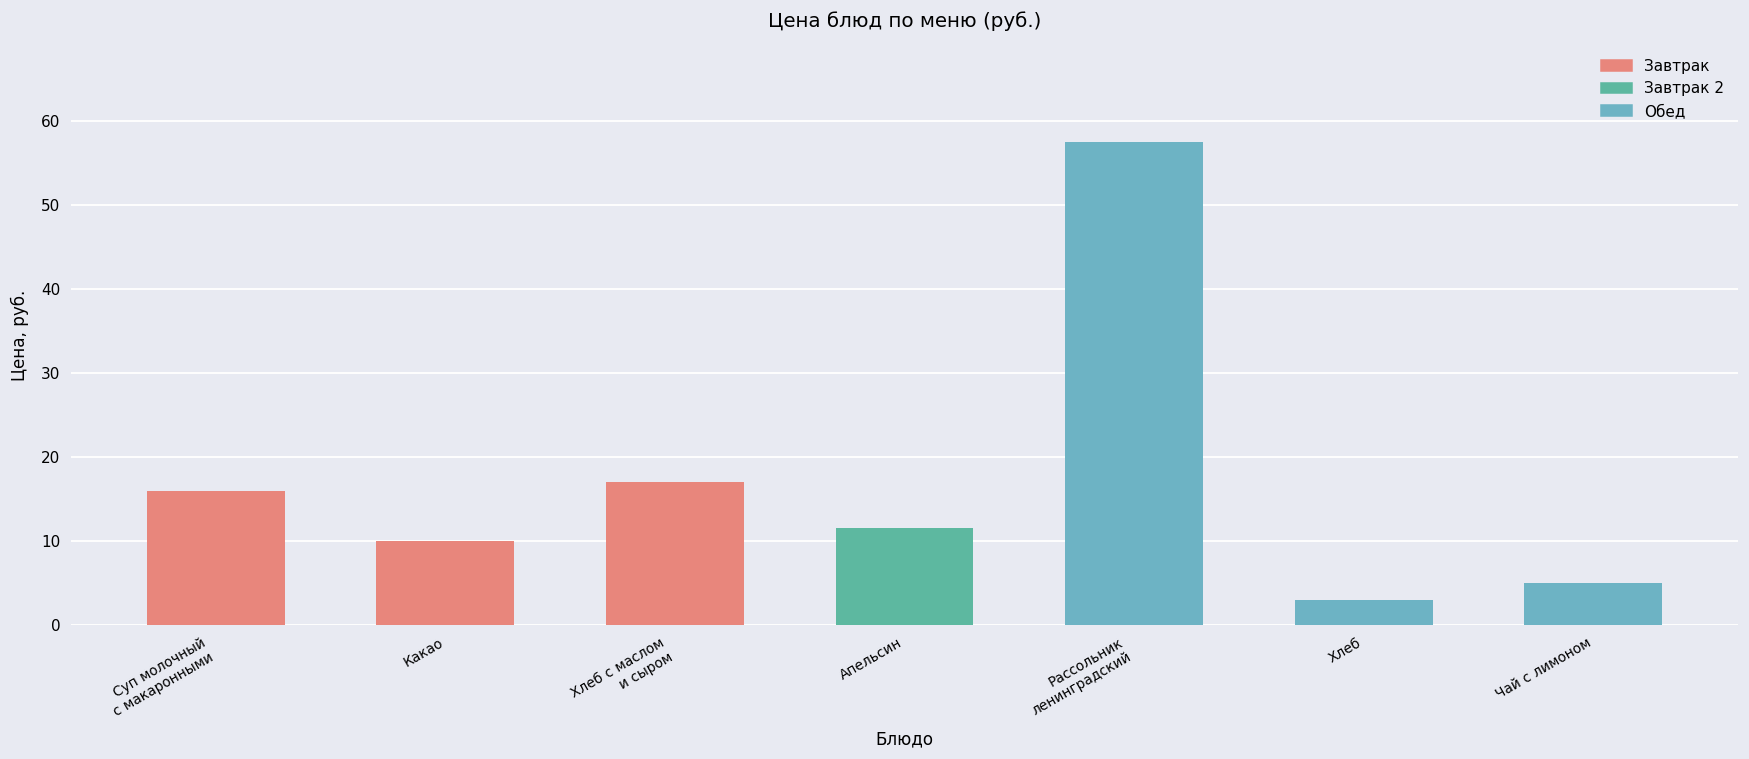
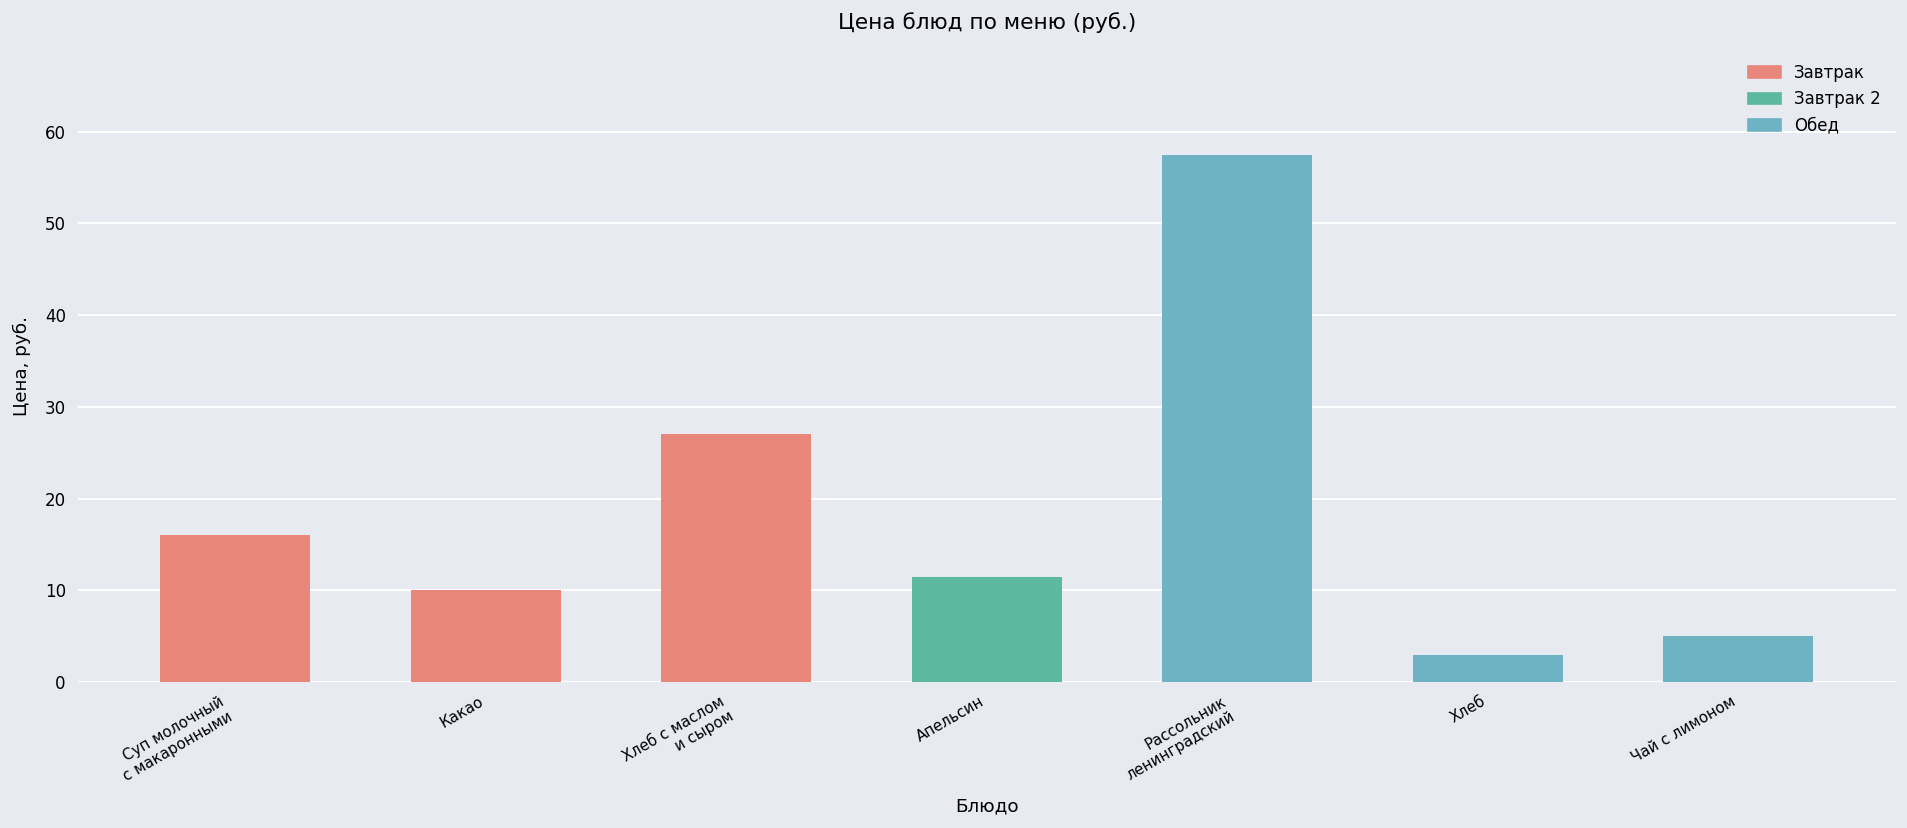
Хлеб с маслом и сыром: 17 -> 27
